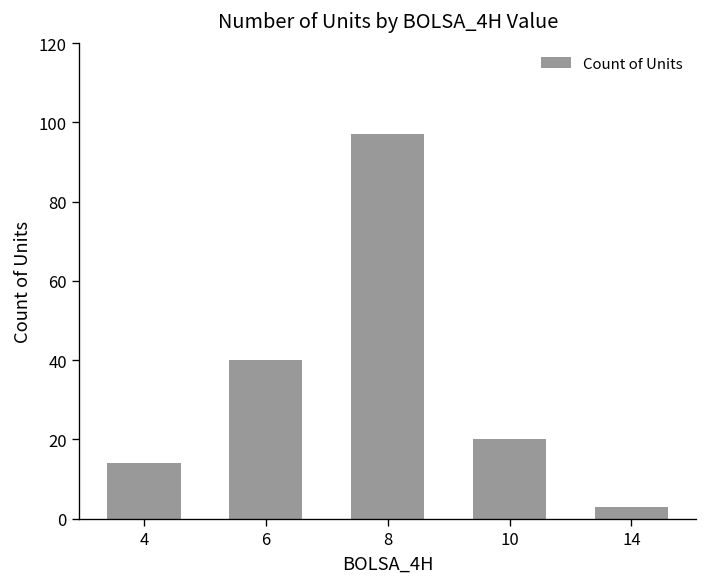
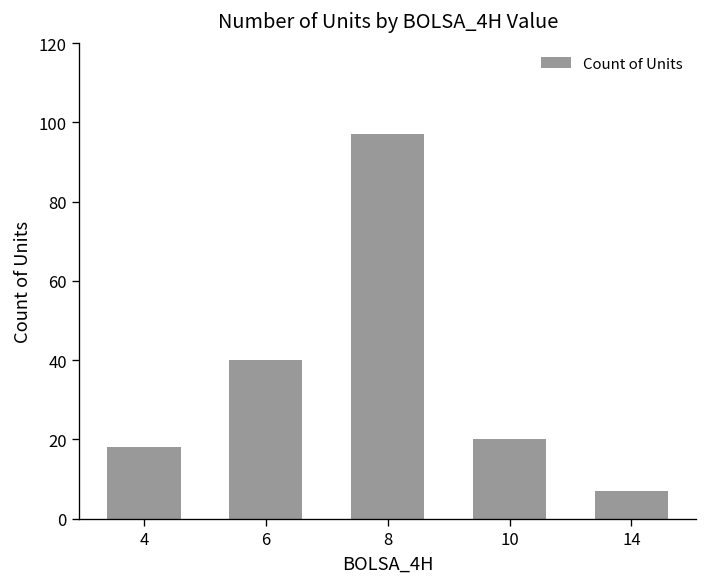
4: 14 -> 18
14: 3 -> 7
